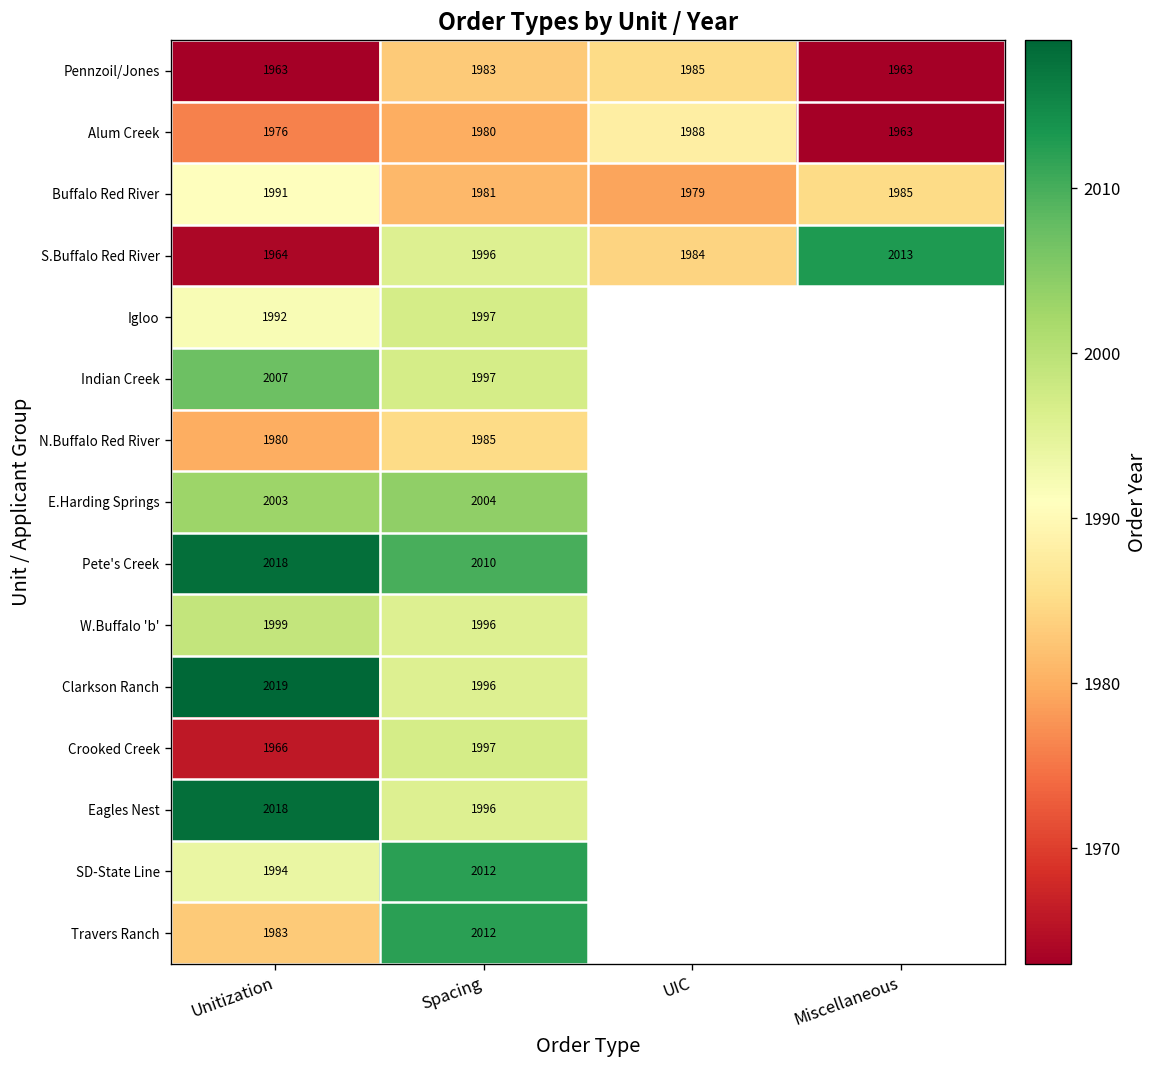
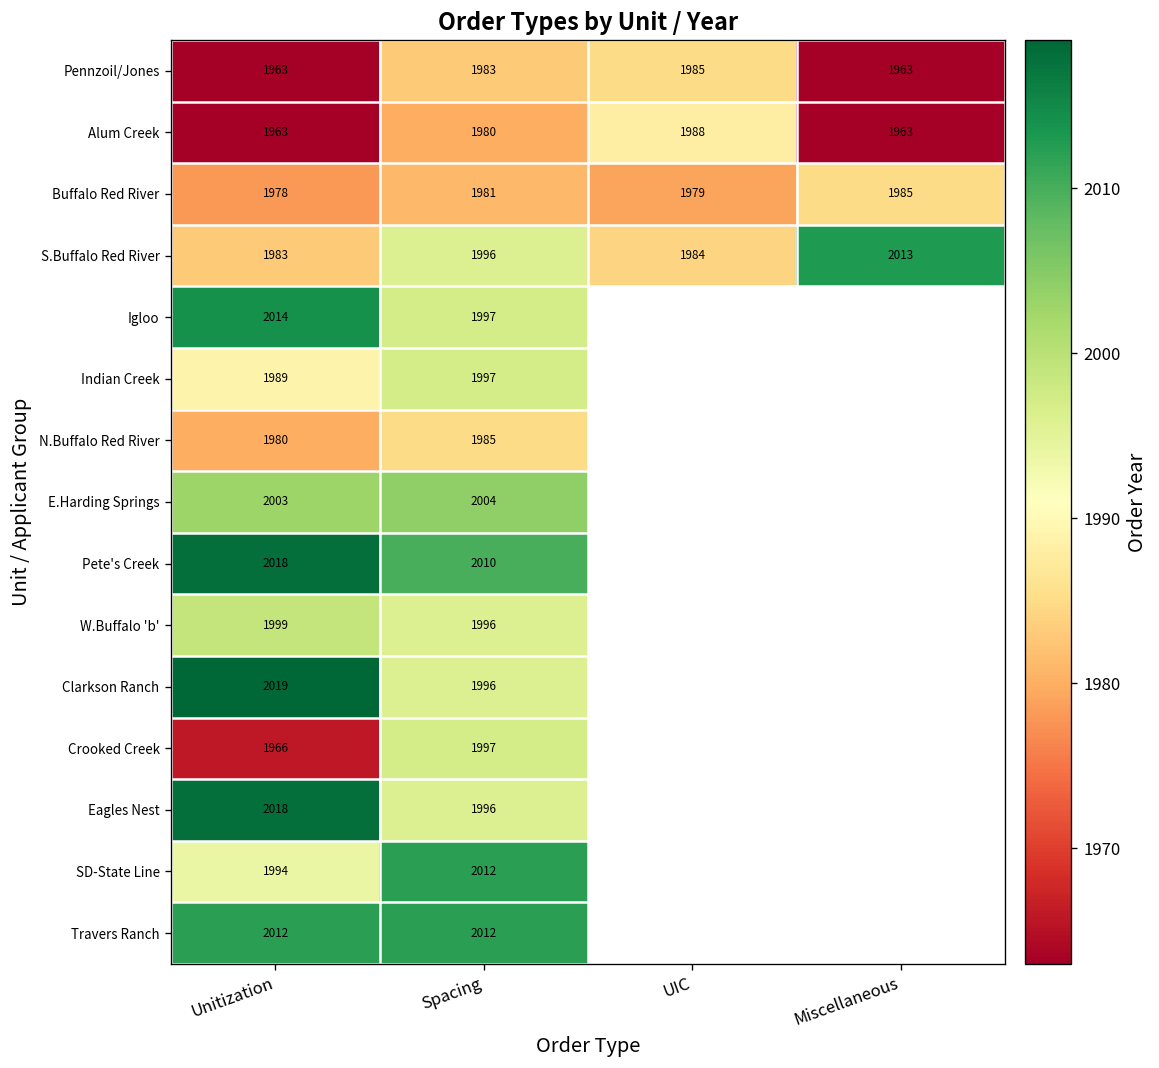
Alum Creek, Unitization: 1976 -> 1963
Buffalo Red River, Unitization: 1991 -> 1978
S.Buffalo Red River, Unitization: 1964 -> 1983
Igloo, Unitization: 1992 -> 2014
Indian Creek, Unitization: 2007 -> 1989
Travers Ranch, Unitization: 1983 -> 2012
